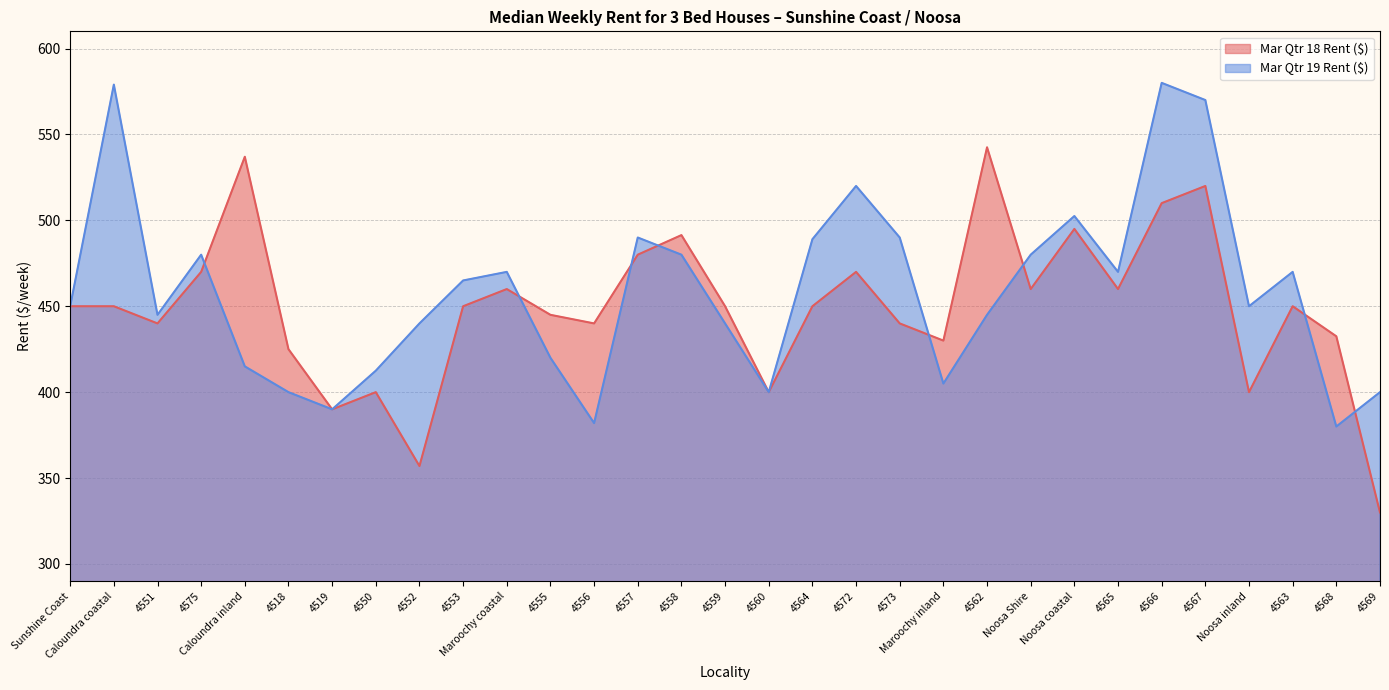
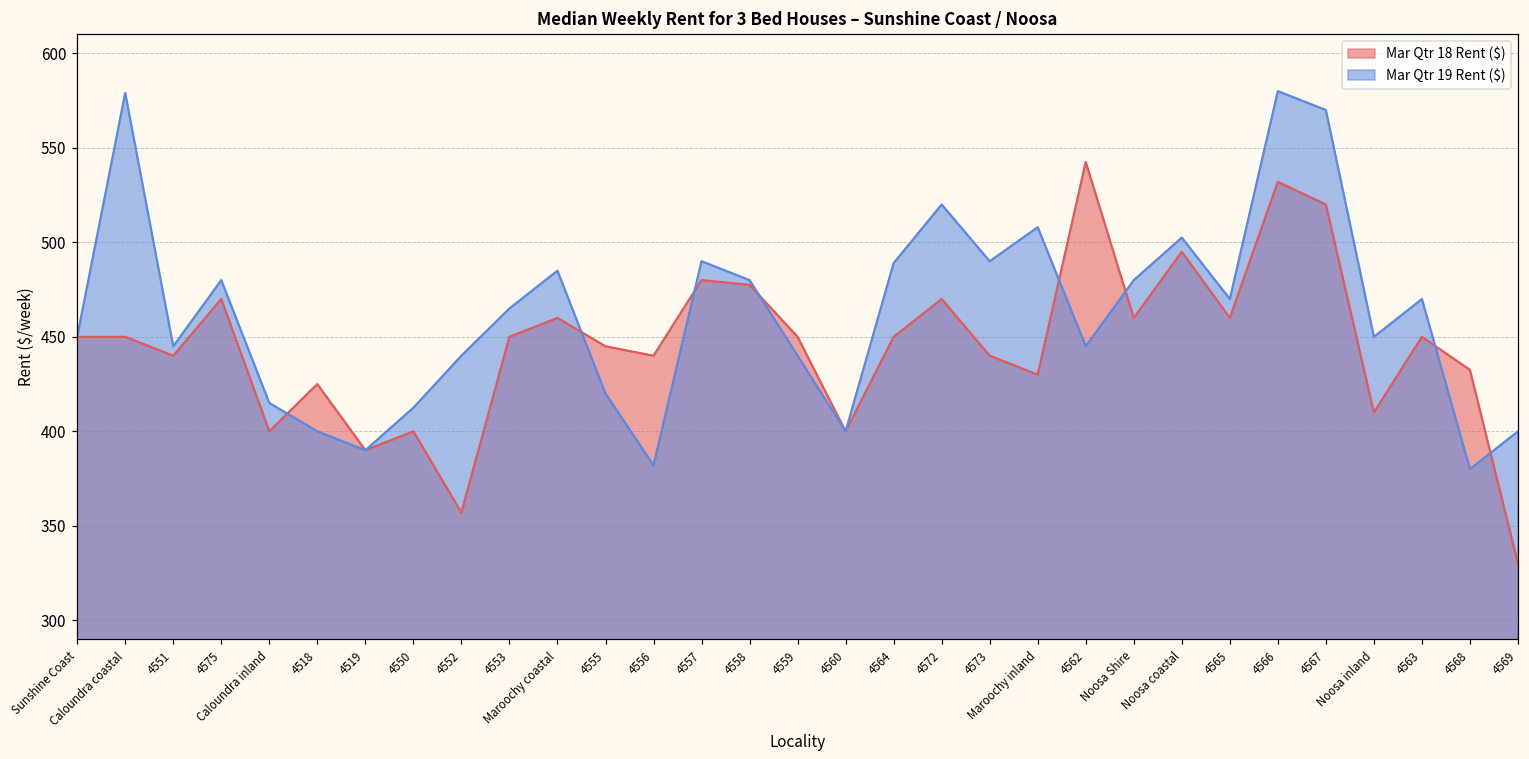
Mar Qtr 18 Rent ($), Caloundra inland: 537 -> 400
Mar Qtr 19 Rent ($), Maroochy coastal: 470 -> 485
Mar Qtr 18 Rent ($), 4558: 491 -> 478
Mar Qtr 19 Rent ($), Maroochy inland: 405 -> 508
Mar Qtr 18 Rent ($), 4566: 510 -> 532
Mar Qtr 18 Rent ($), Noosa inland: 400 -> 410
